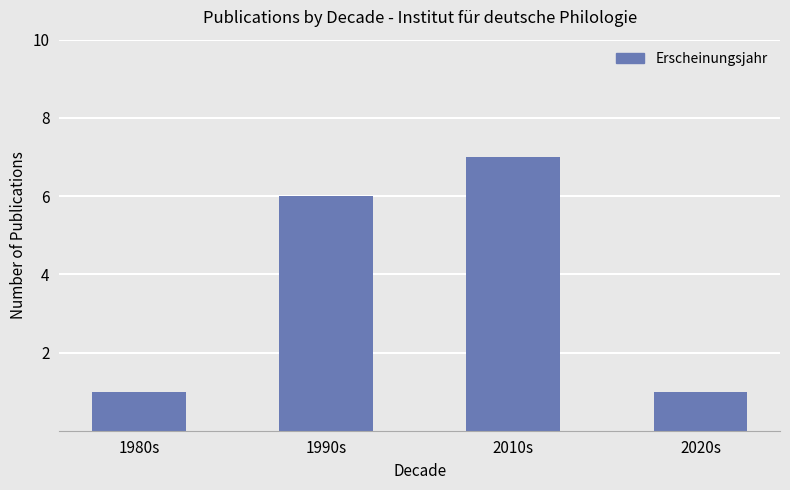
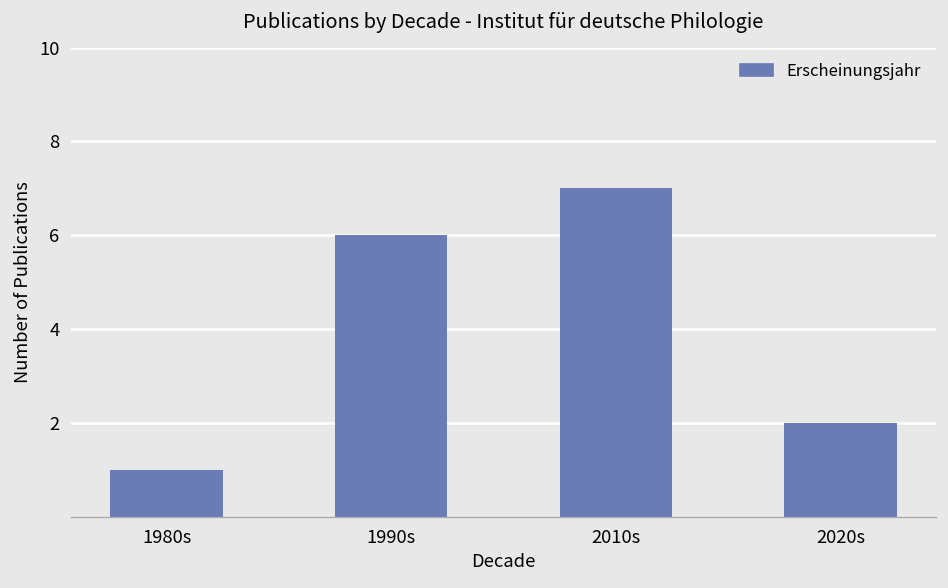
2020s: 1 -> 2
